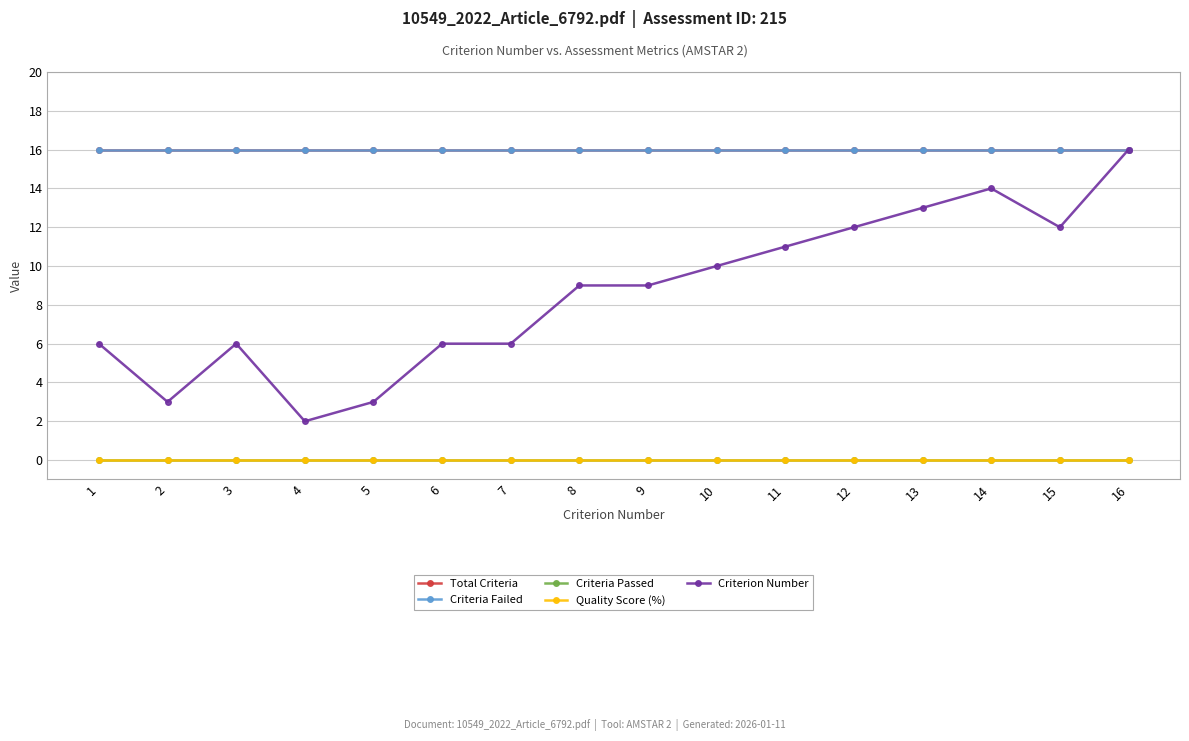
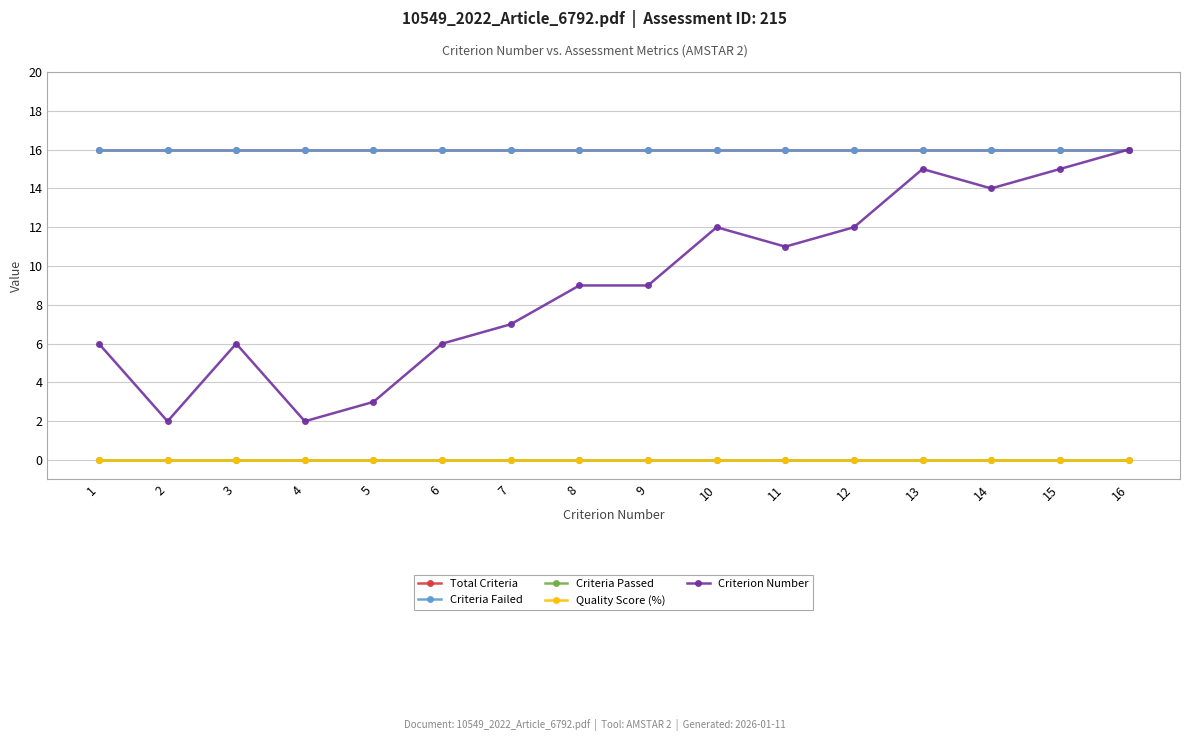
Criterion Number, 2: 3 -> 2
Criterion Number, 7: 6 -> 7
Criterion Number, 10: 10 -> 12
Criterion Number, 13: 13 -> 15
Criterion Number, 15: 12 -> 15
